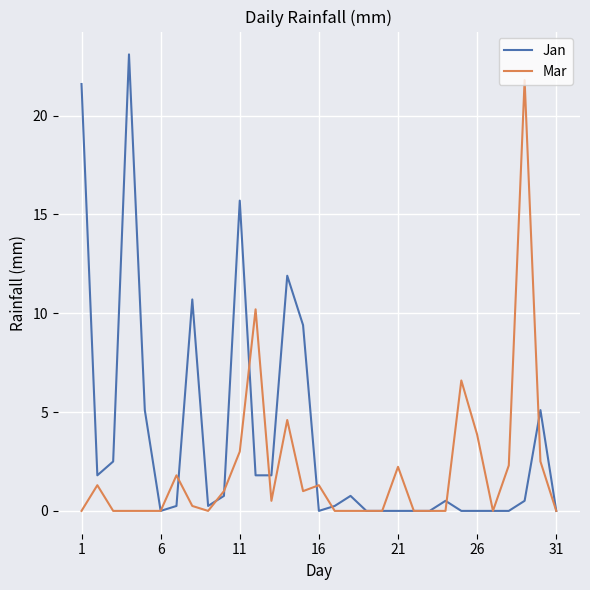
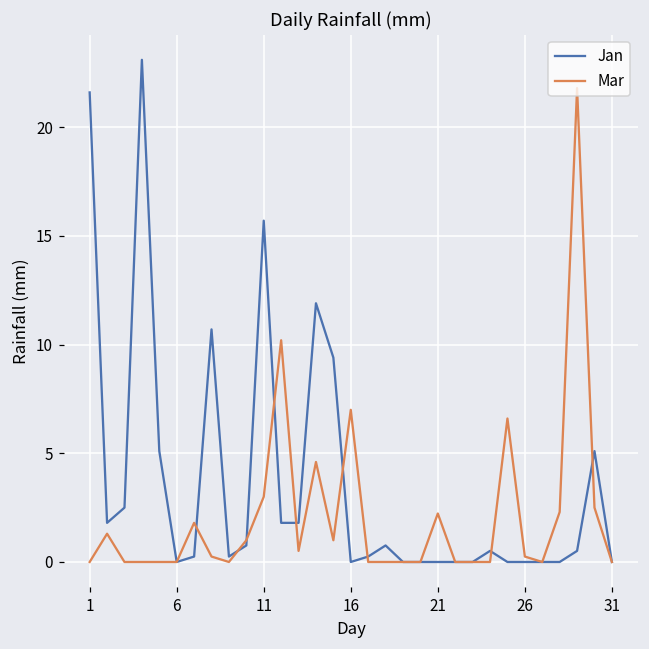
Mar, 16: 1.3 -> 7.0
Mar, 26: 3.9 -> 0.3
